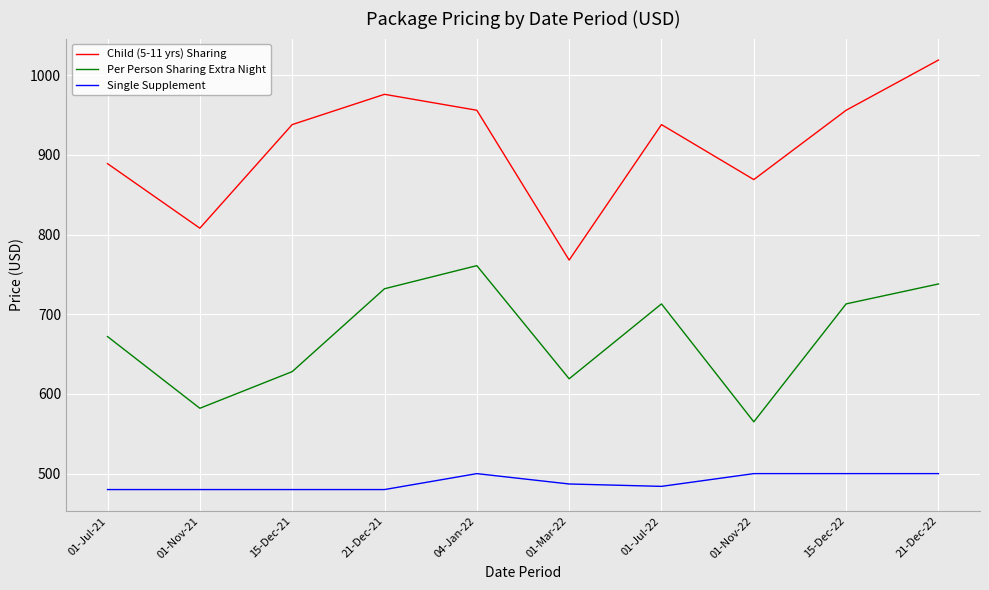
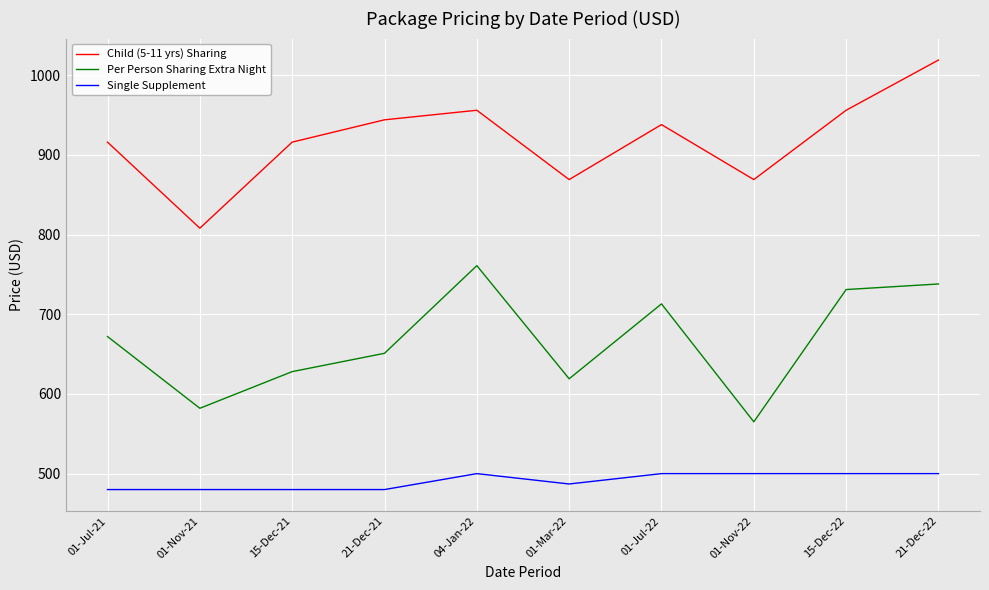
Child (5-11 yrs) Sharing, 01-Jul-21: 890 -> 920
Child (5-11 yrs) Sharing, 15-Dec-21: 940 -> 920
Child (5-11 yrs) Sharing, 21-Dec-21: 980 -> 940
Per Person Sharing Extra Night, 21-Dec-21: 730 -> 650
Child (5-11 yrs) Sharing, 01-Mar-22: 770 -> 870
Single Supplement, 01-Jul-22: 480 -> 500
Per Person Sharing Extra Night, 15-Dec-22: 710 -> 730
